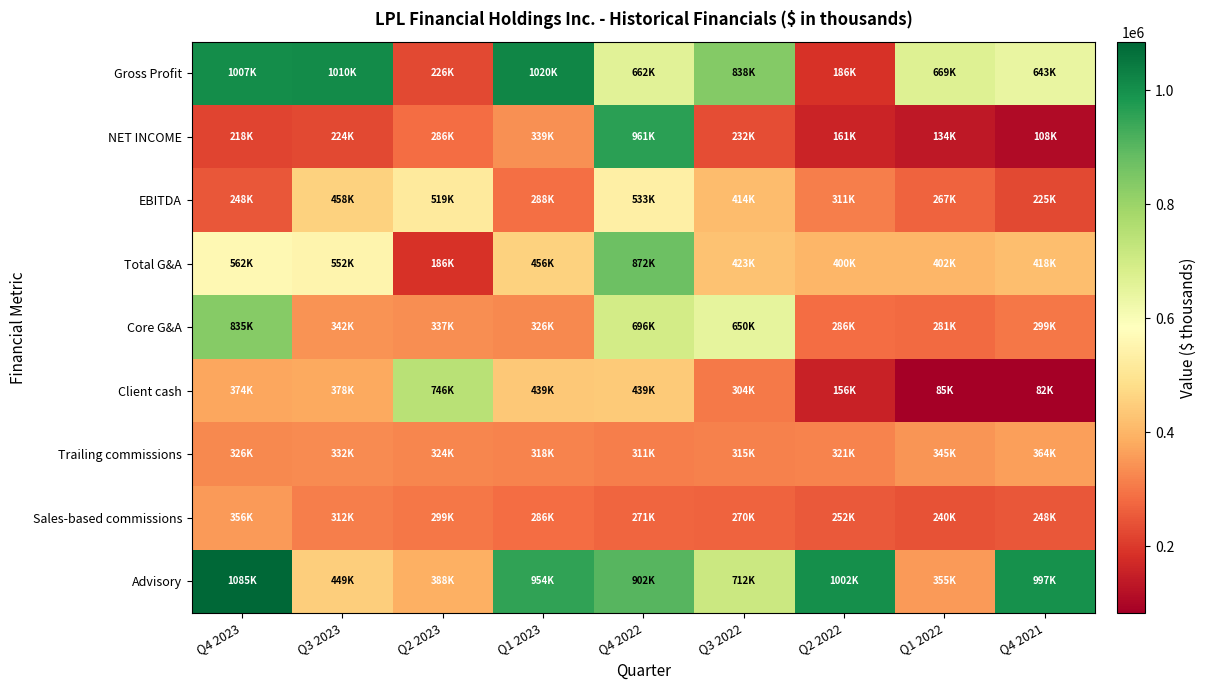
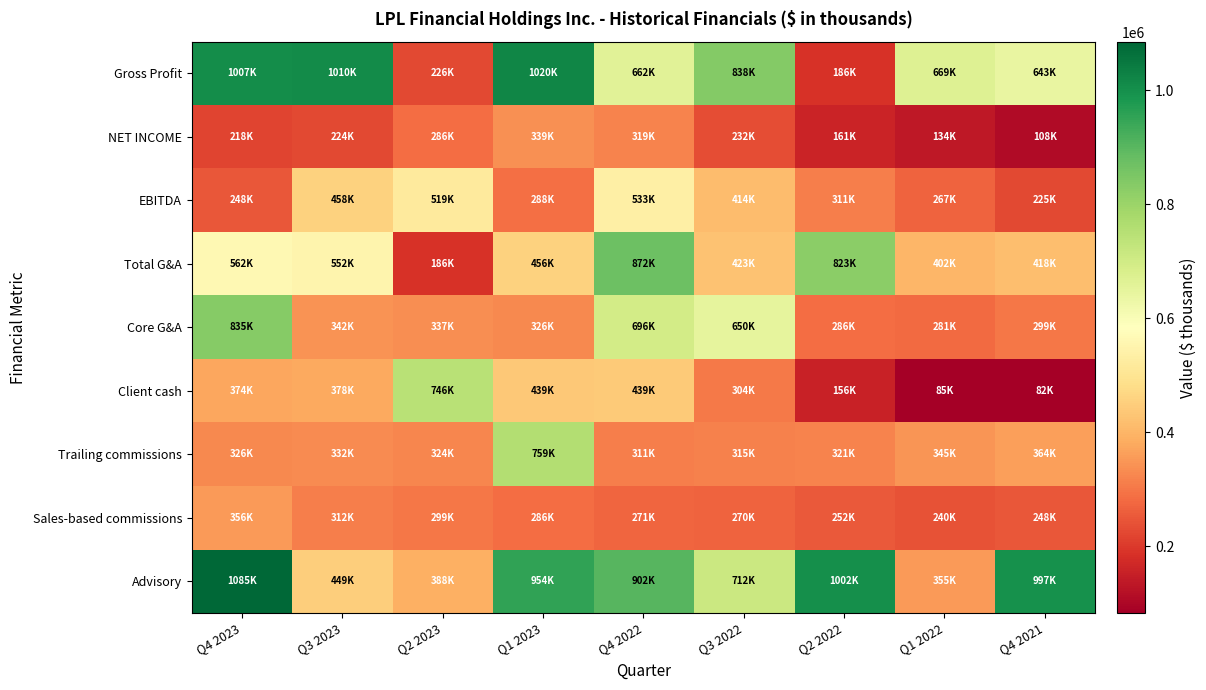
NET INCOME, Q4 2022: 961K -> 319K
Total G&A, Q2 2022: 400K -> 823K
Trailing commissions, Q1 2023: 318K -> 759K
